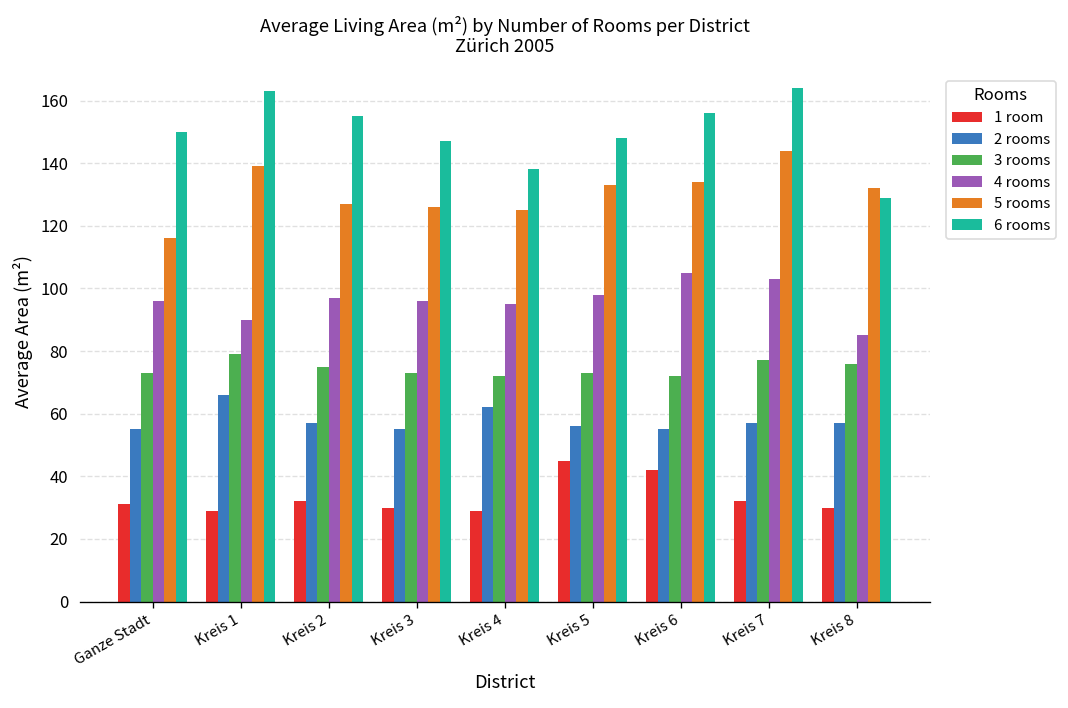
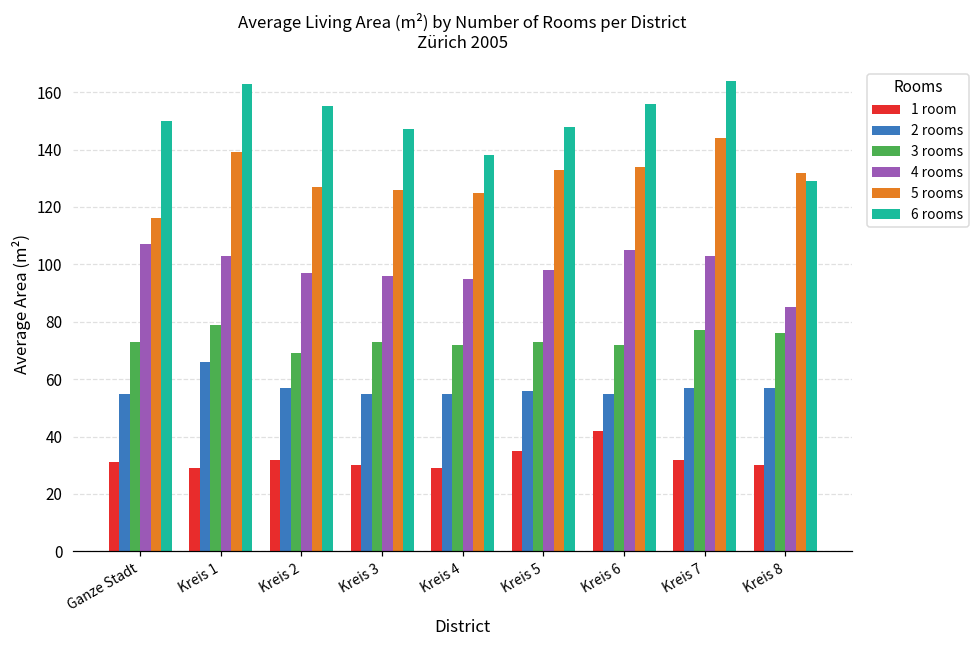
4 rooms, Ganze Stadt: 96 -> 107
4 rooms, Kreis 1: 90 -> 103
3 rooms, Kreis 2: 75 -> 69
2 rooms, Kreis 4: 62 -> 55
1 room, Kreis 5: 45 -> 35
